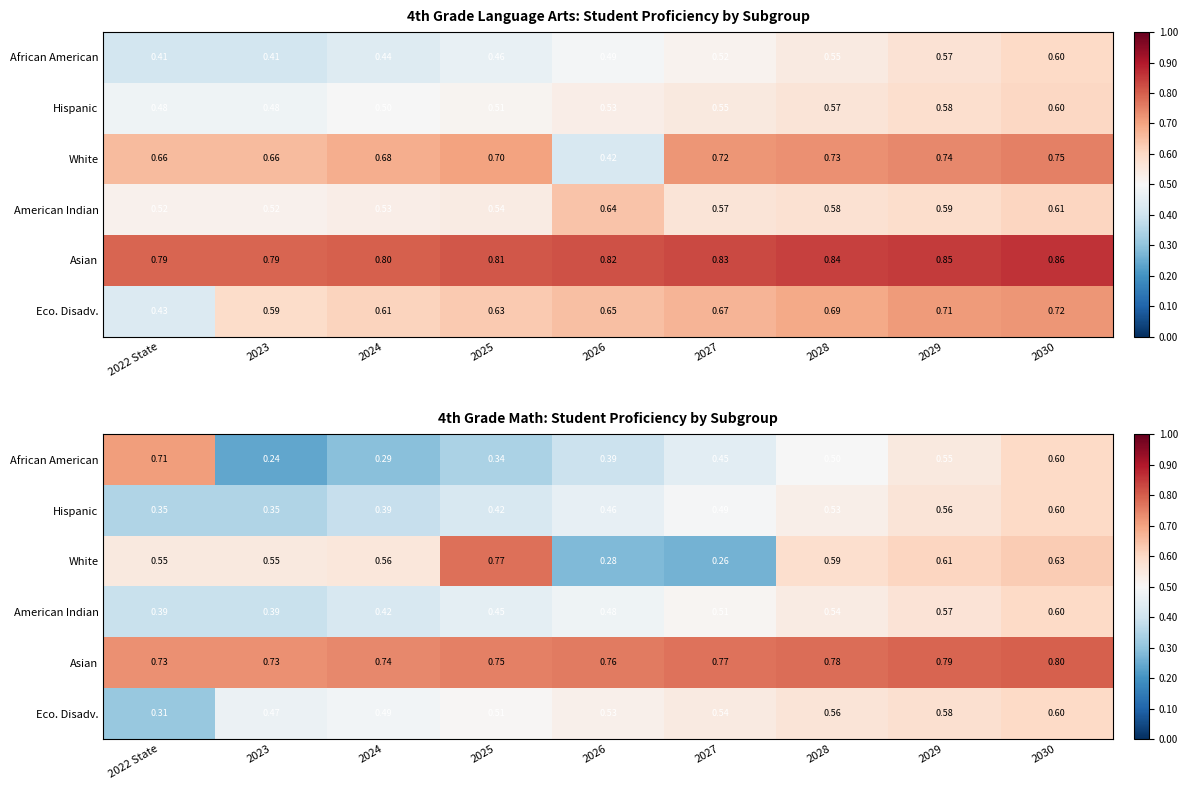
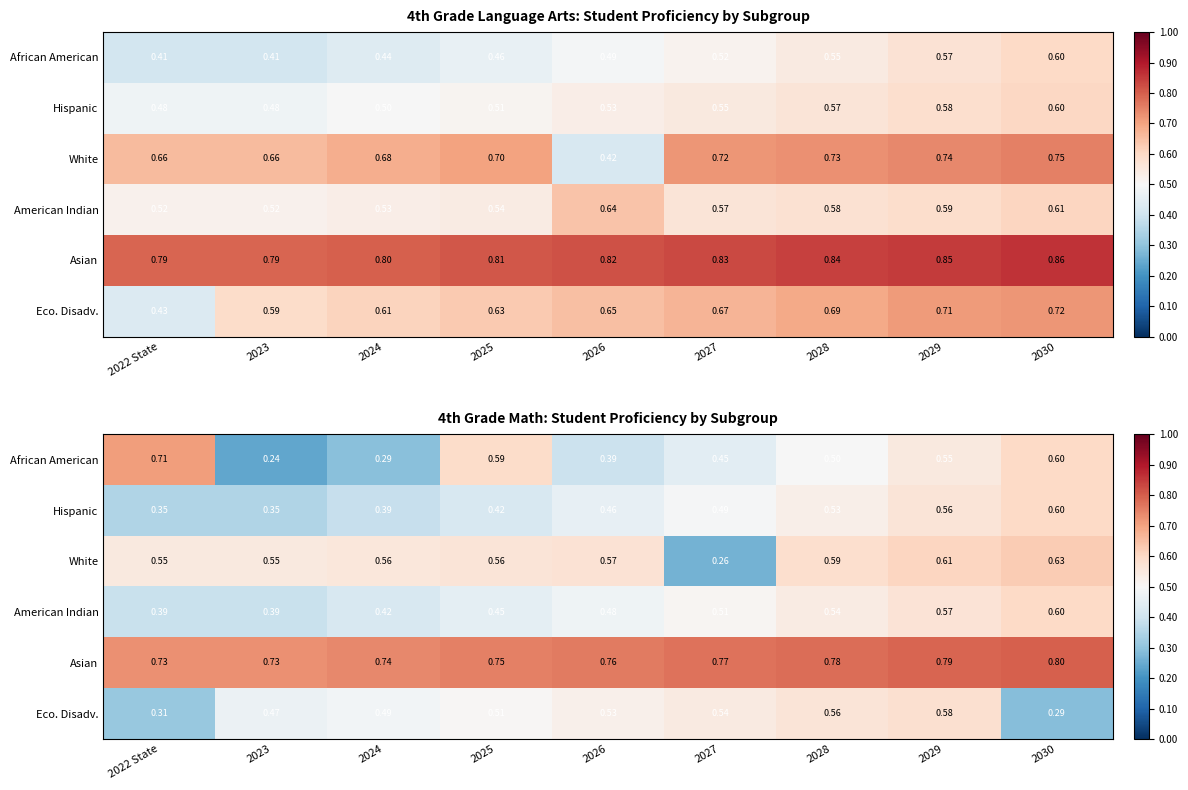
4th Grade Math: Student Proficiency by Subgroup, African American, 2025: 0.34 -> 0.59
4th Grade Math: Student Proficiency by Subgroup, White, 2025: 0.77 -> 0.56
4th Grade Math: Student Proficiency by Subgroup, White, 2026: 0.28 -> 0.57
4th Grade Math: Student Proficiency by Subgroup, Eco. Disadv., 2030: 0.60 -> 0.29
